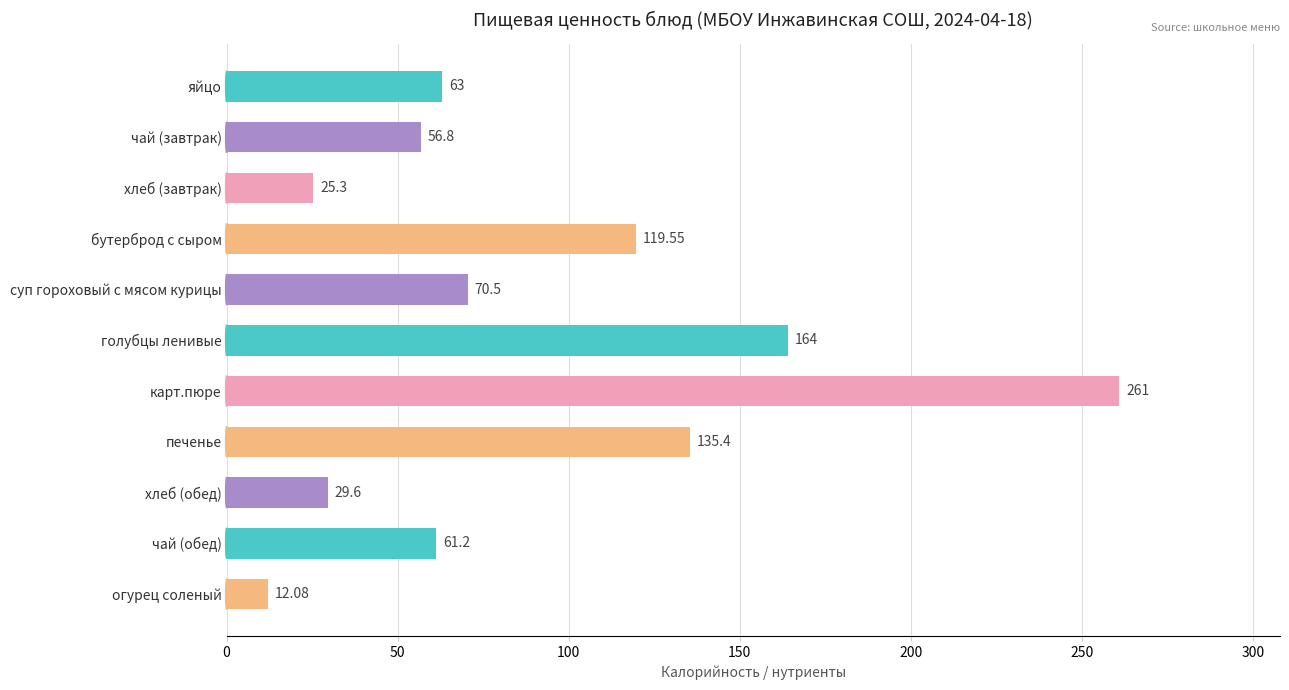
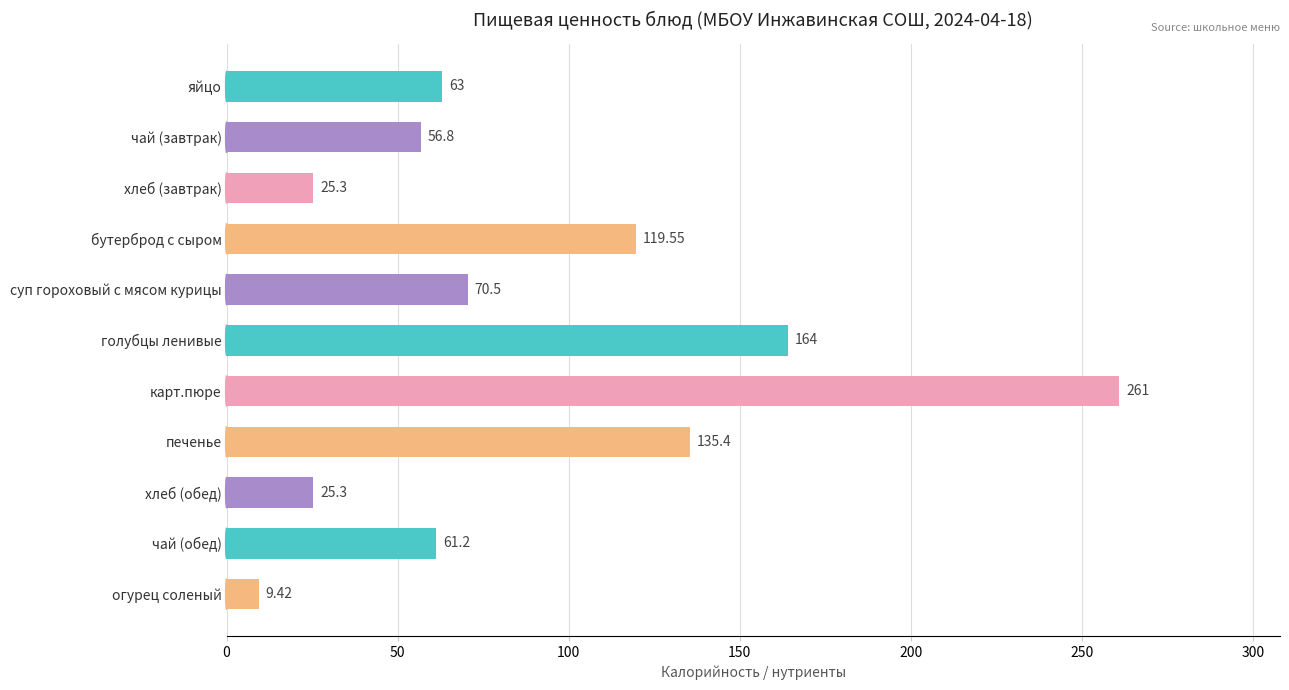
хлеб (обед): 29.6 -> 25.3
огурец соленый: 12.08 -> 9.42
